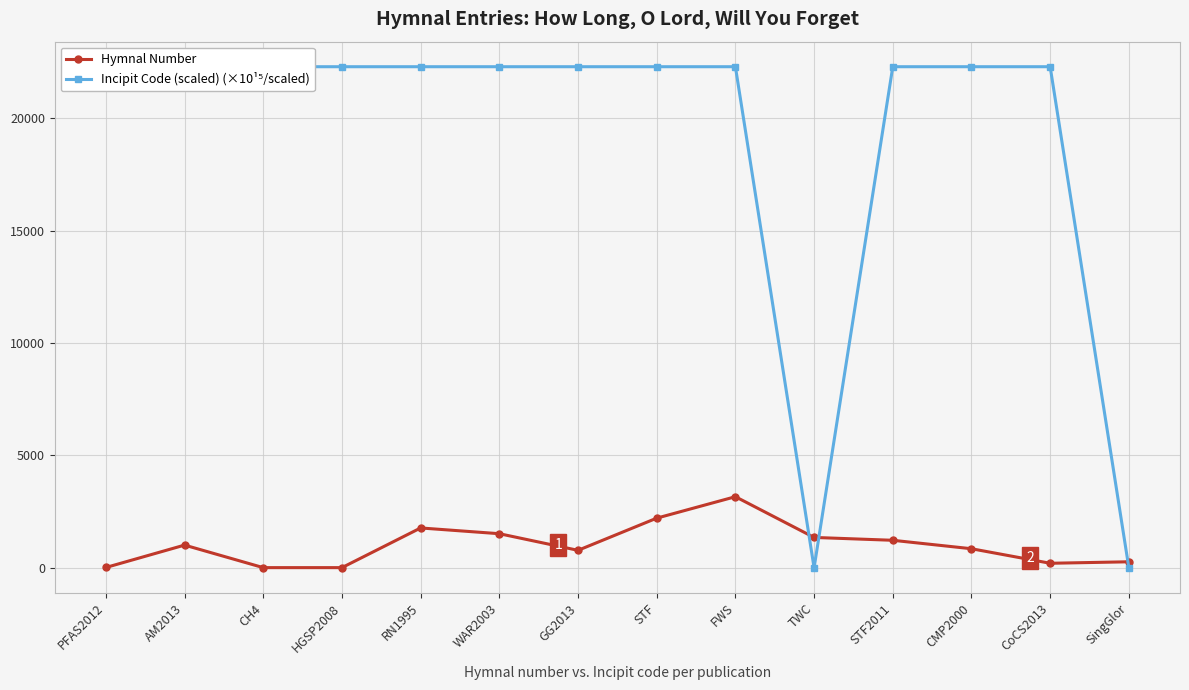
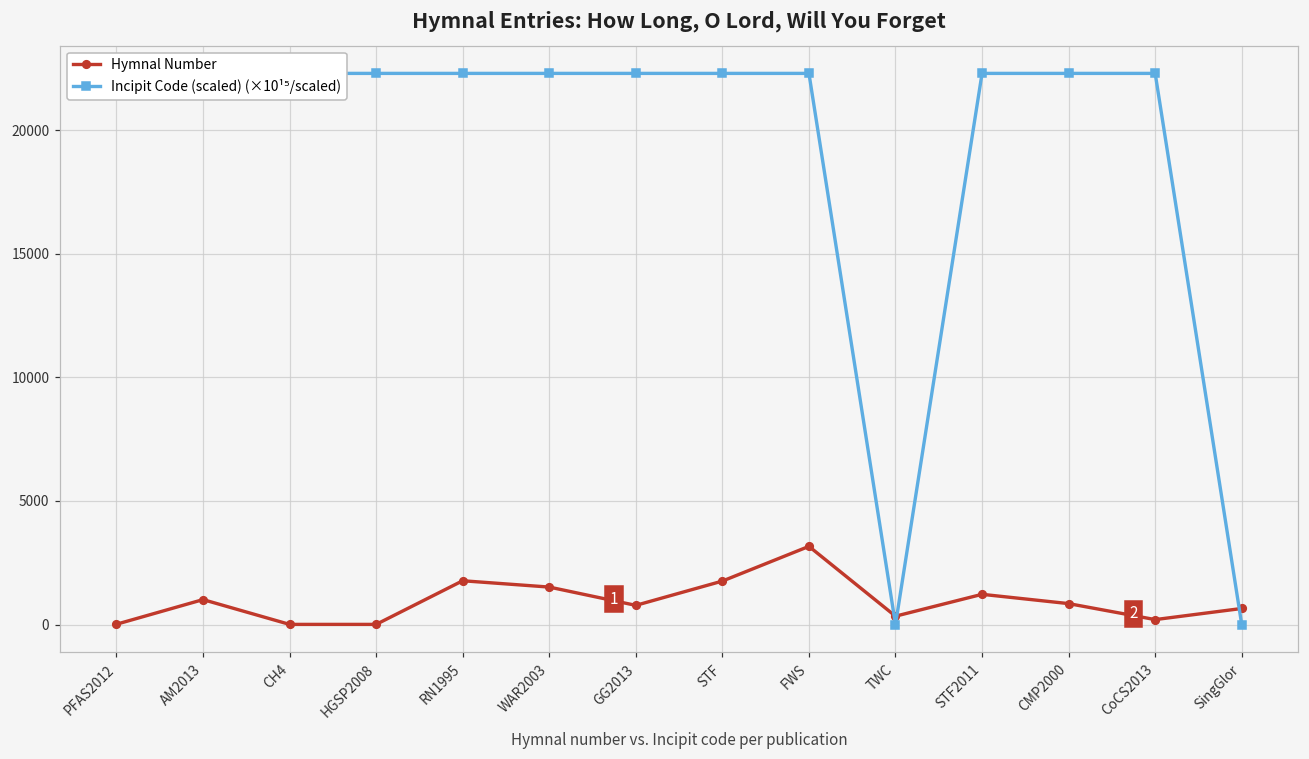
Hymnal Number, STF: 2200 -> 1800
Hymnal Number, TWC: 1400 -> 300
Hymnal Number, SingGlor: 300 -> 700
